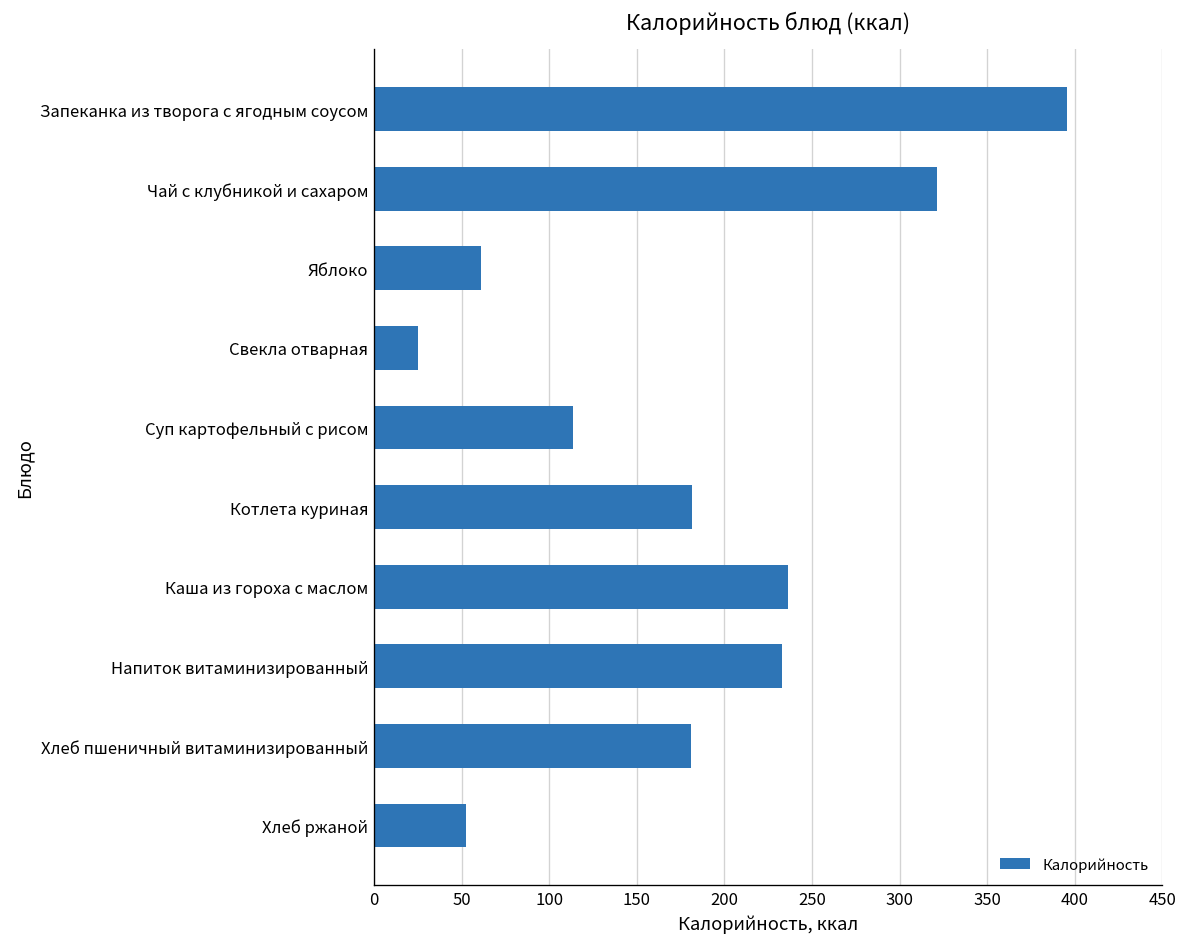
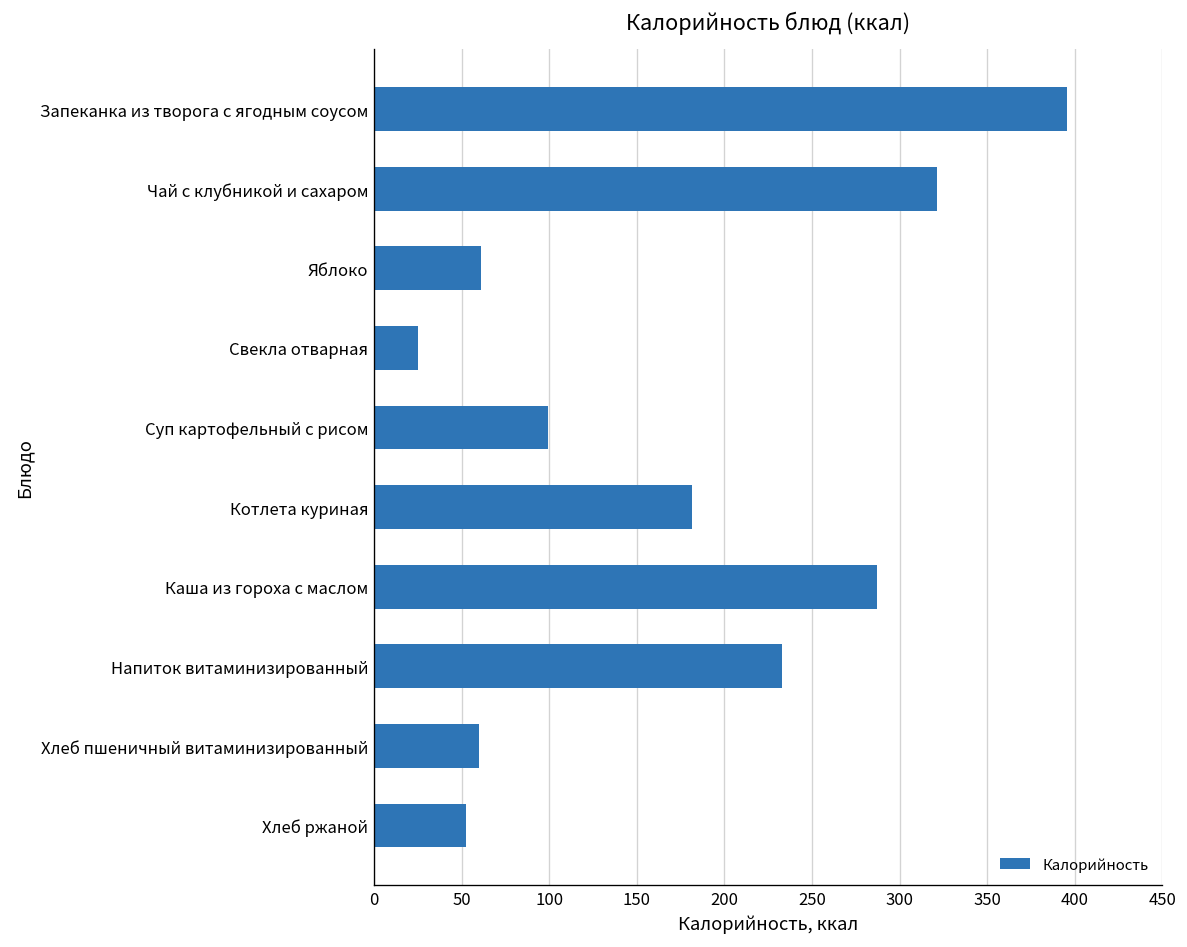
Суп картофельный с рисом: 113 -> 99
Каша из гороха с маслом: 236 -> 287
Хлеб пшеничный витаминизированный: 181 -> 60
